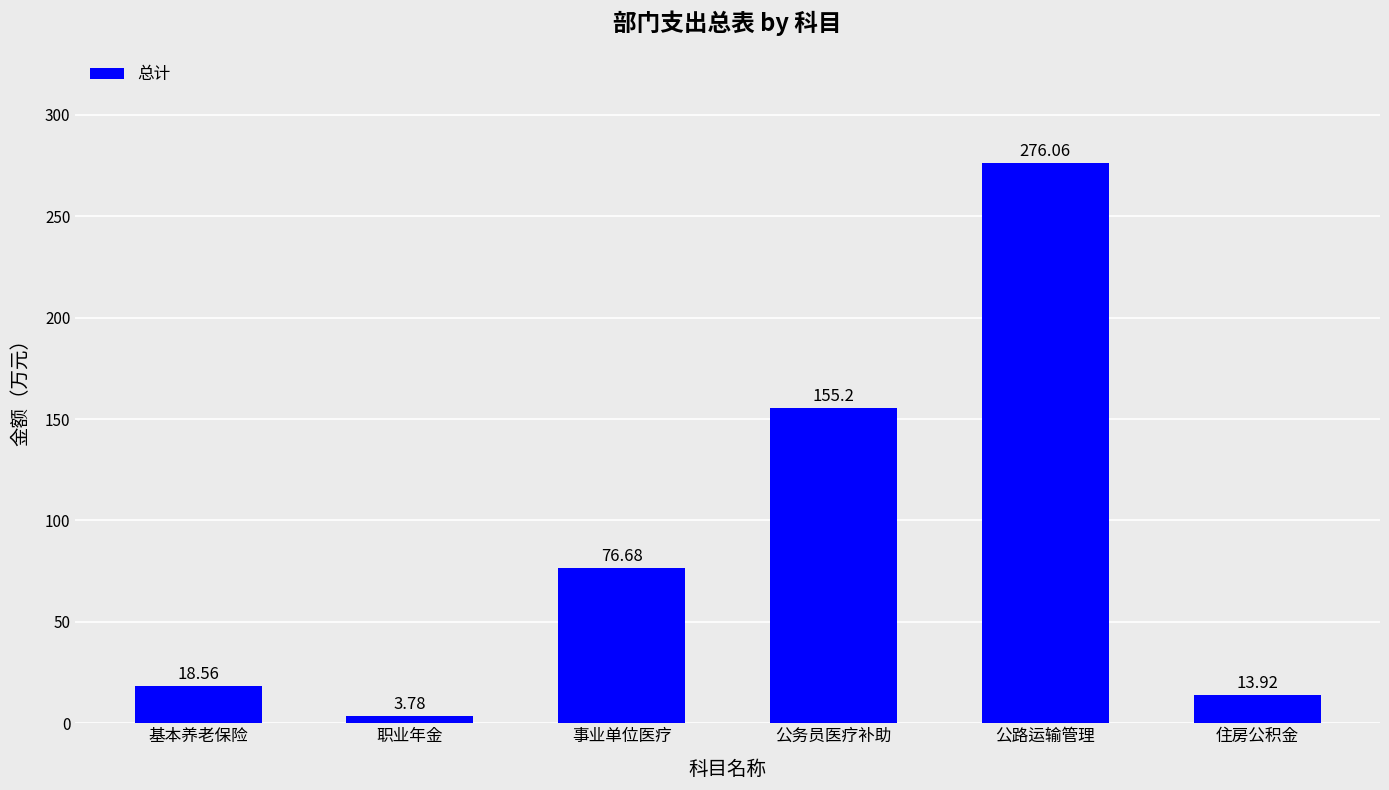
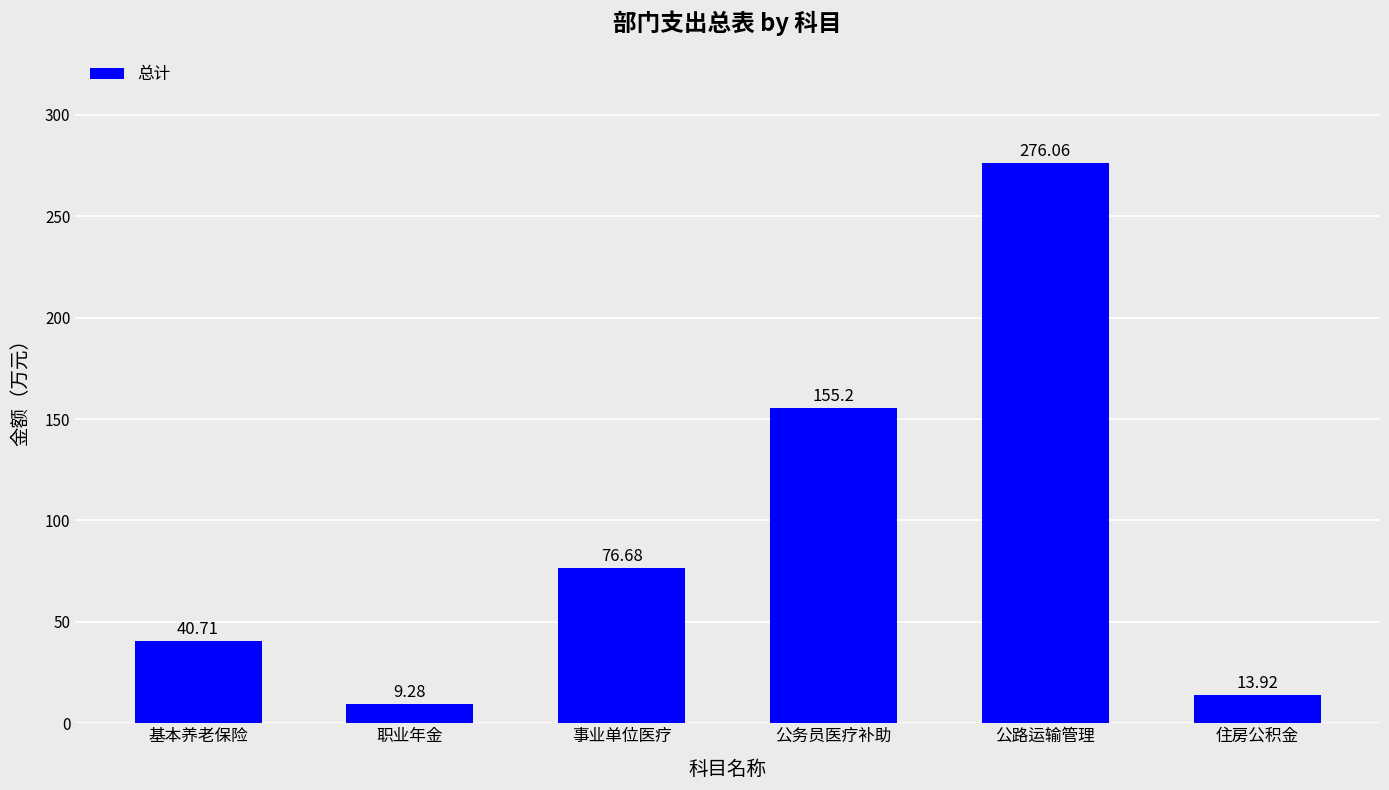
基本养老保险: 18.56 -> 40.71
职业年金: 3.78 -> 9.28
